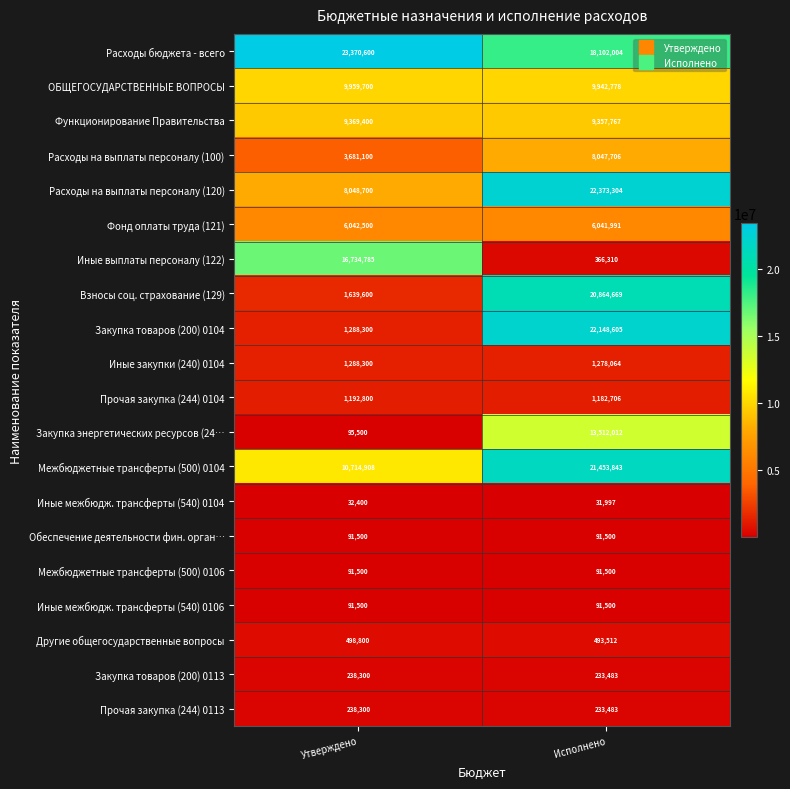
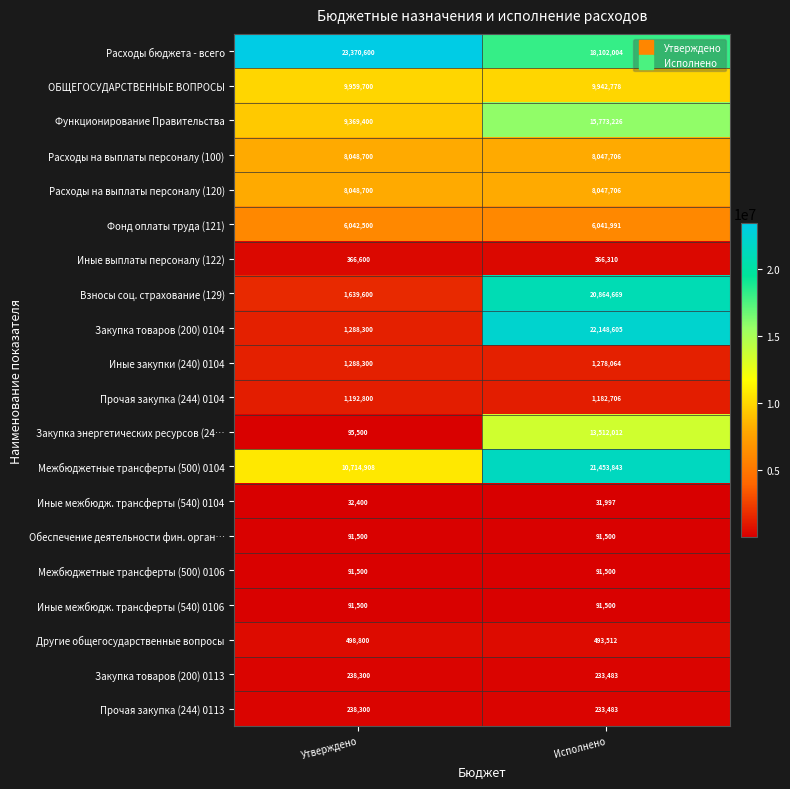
Функционирование Правительства, Исполнено: 9,357,767 -> 15,773,226
Расходы на выплаты персоналу (100), Утверждено: 3,681,100 -> 8,048,700
Расходы на выплаты персоналу (120), Исполнено: 22,373,304 -> 8,047,706
Иные выплаты персоналу (122), Утверждено: 16,734,785 -> 366,600
